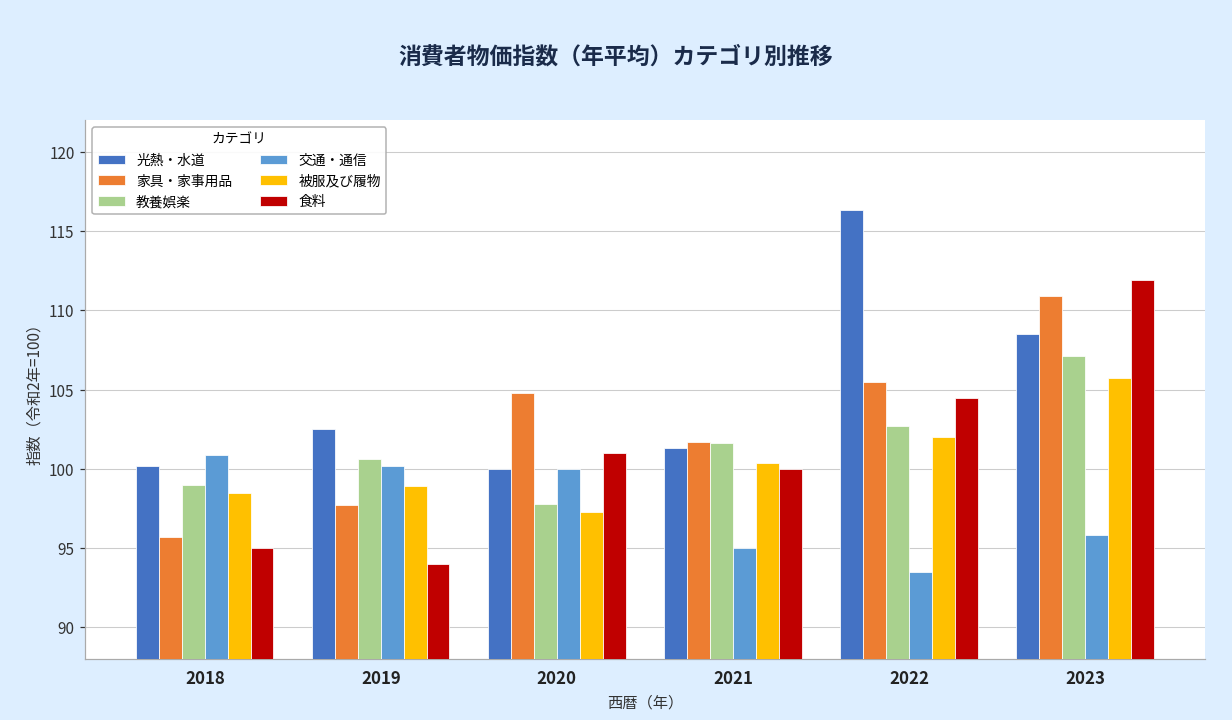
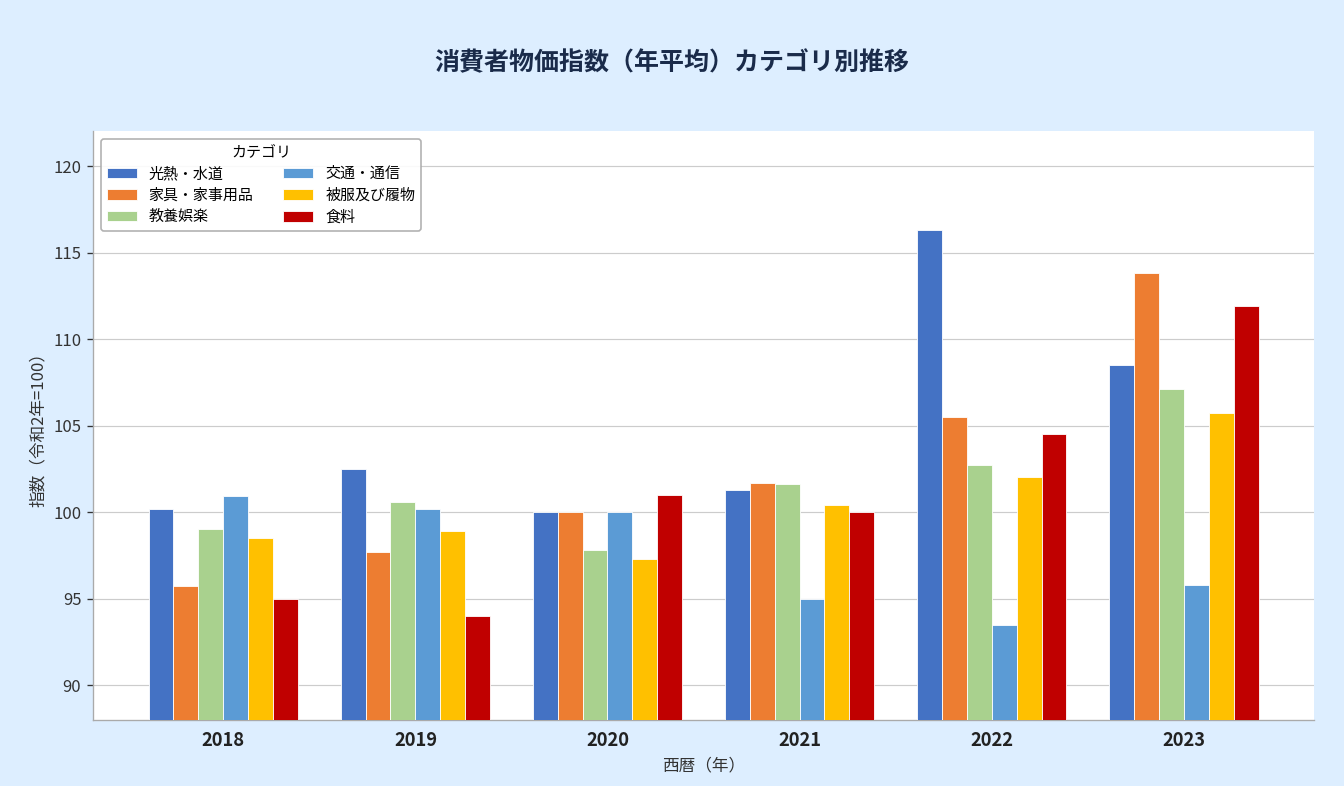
家具・家事用品, 2020: 104.8 -> 100.0
家具・家事用品, 2023: 110.9 -> 113.8
